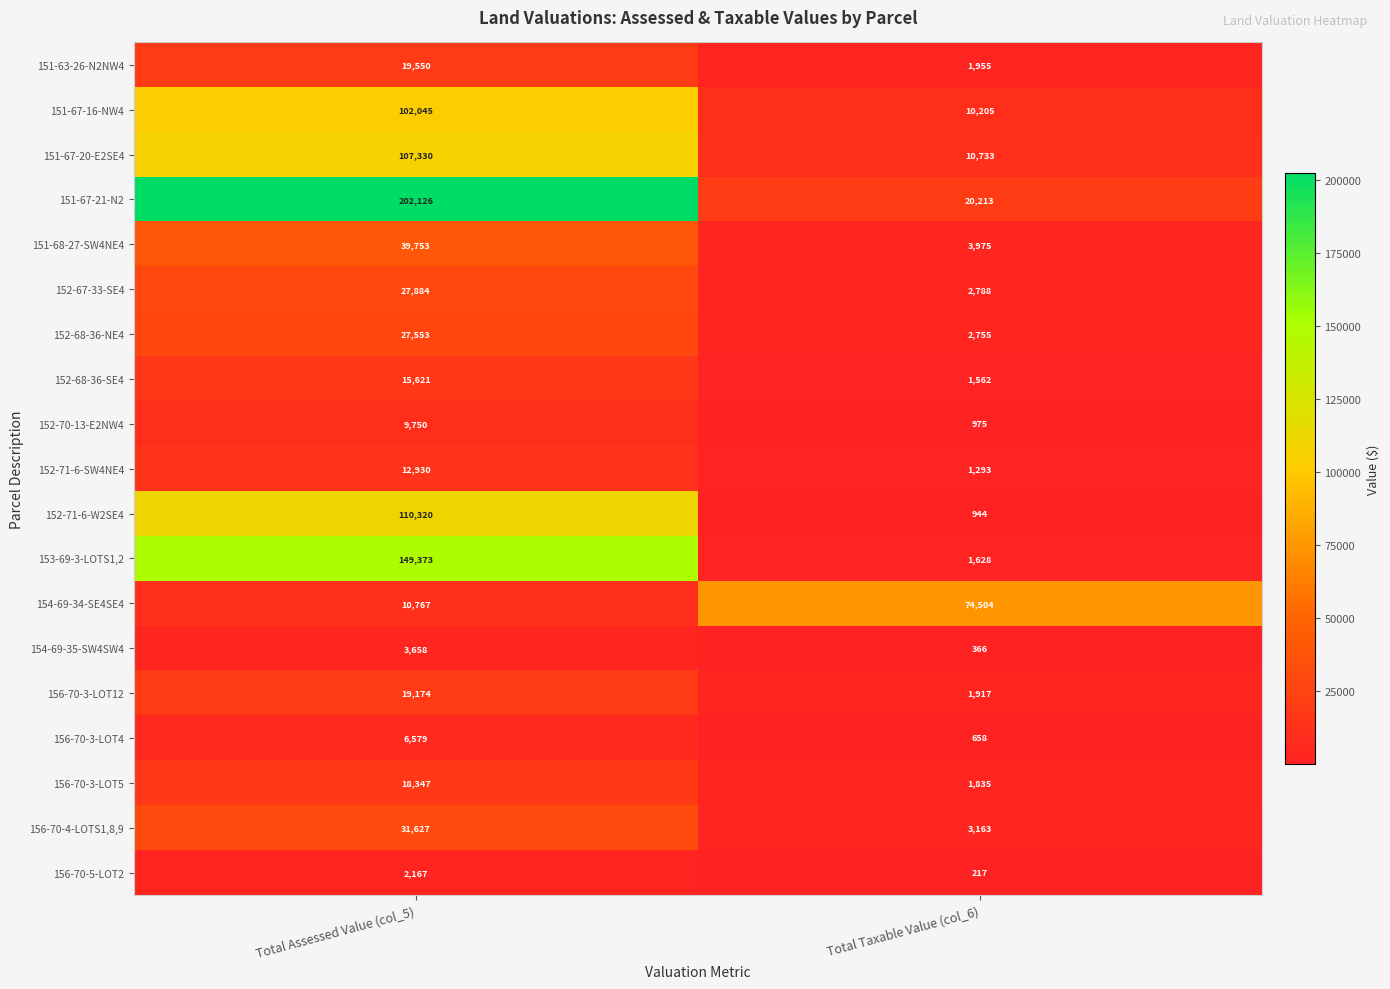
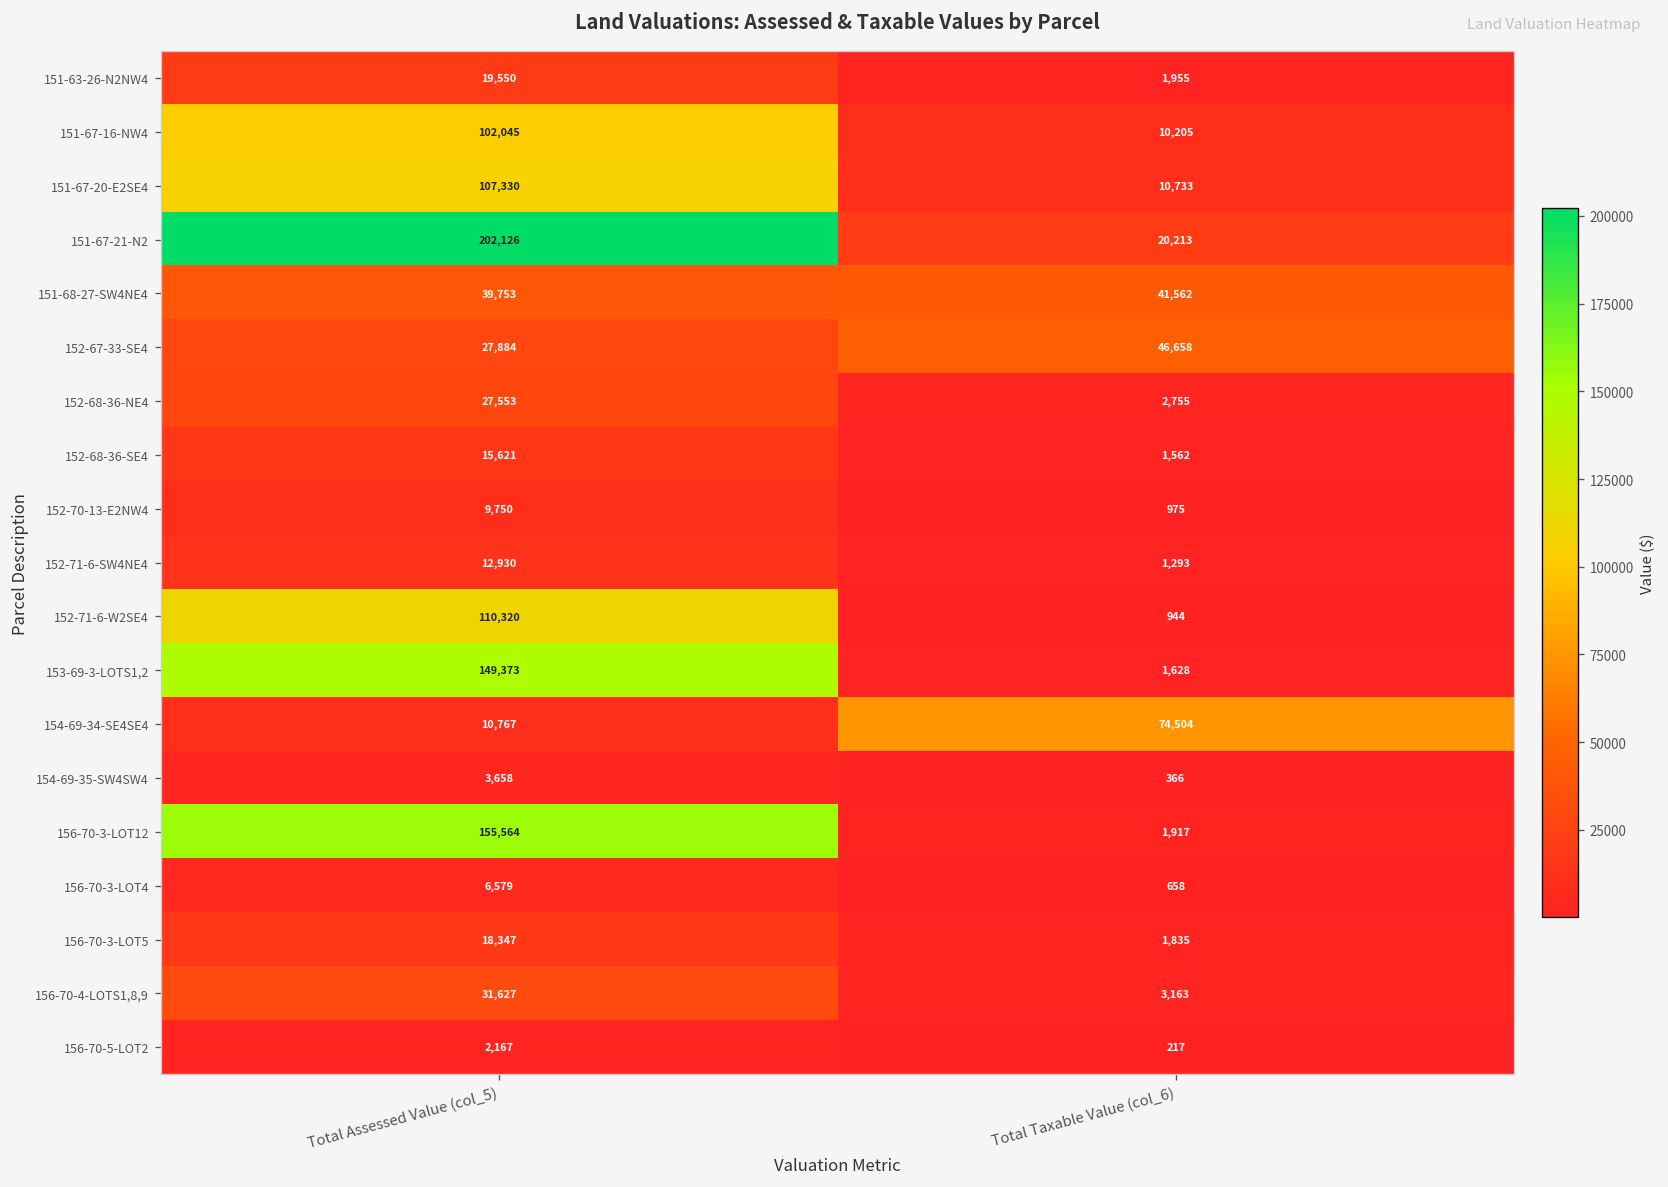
151-68-27-SW4NE4, Total Taxable Value (col_6): 3,975 -> 41,562
152-67-33-SE4, Total Taxable Value (col_6): 2,788 -> 46,658
156-70-3-LOT12, Total Assessed Value (col_5): 19,174 -> 155,564
